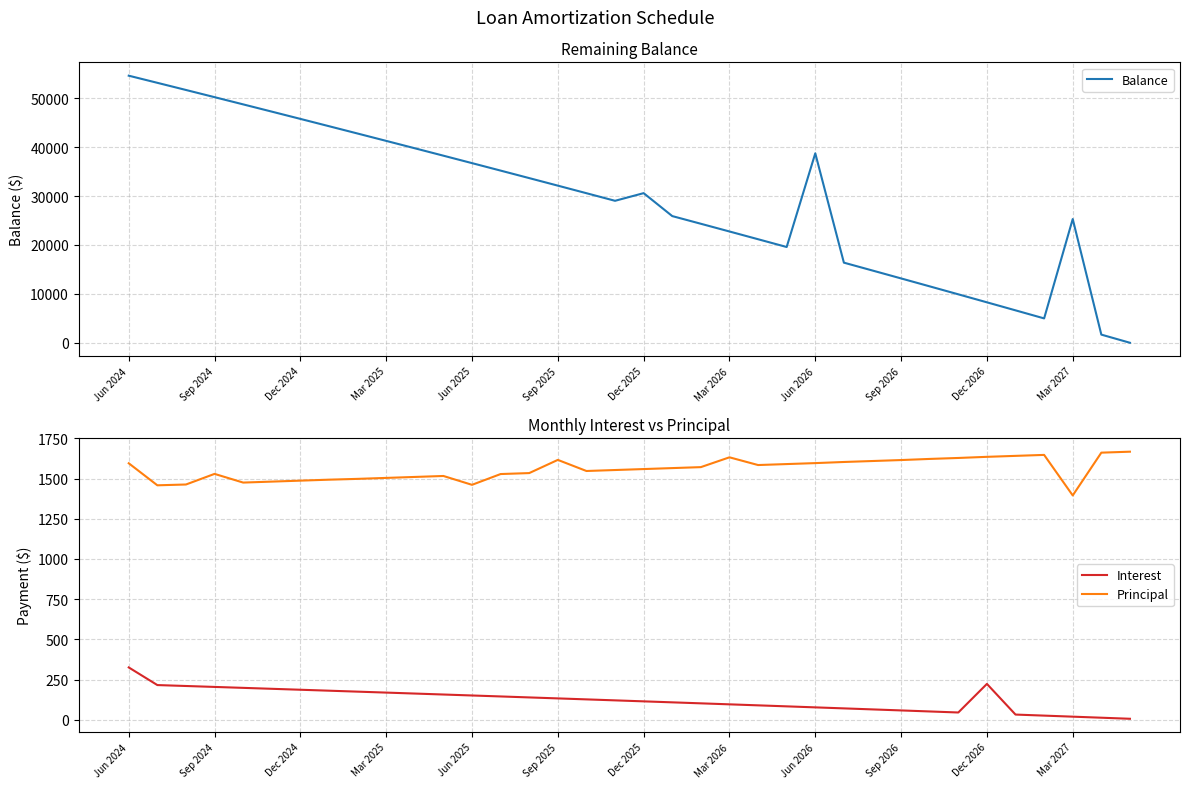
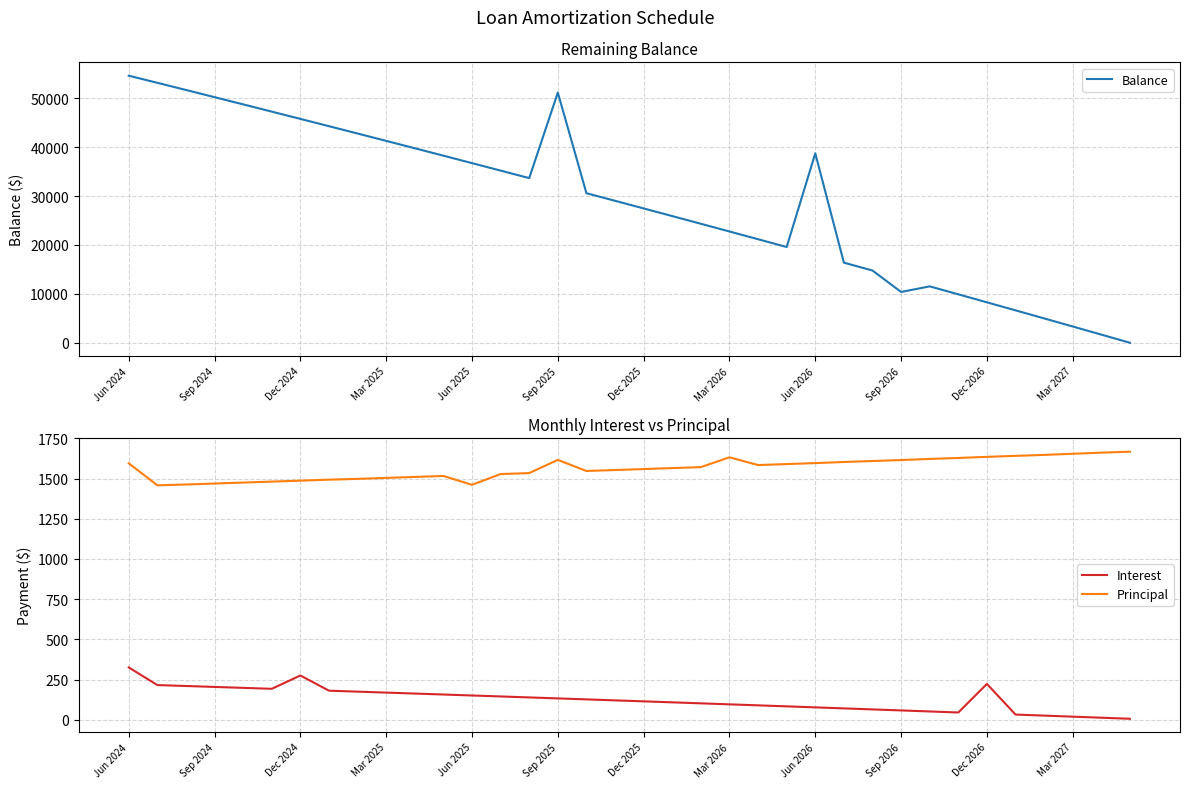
Remaining Balance, Sep 2025: 32000 -> 51000
Remaining Balance, Dec 2025: 31000 -> 27000
Remaining Balance, Sep 2026: 13000 -> 10000
Remaining Balance, Mar 2027: 25000 -> 3000
Monthly Interest vs Principal, Principal, Sep 2024: 1530 -> 1470
Monthly Interest vs Principal, Interest, Dec 2024: 190 -> 280
Monthly Interest vs Principal, Principal, Mar 2027: 1400 -> 1650
